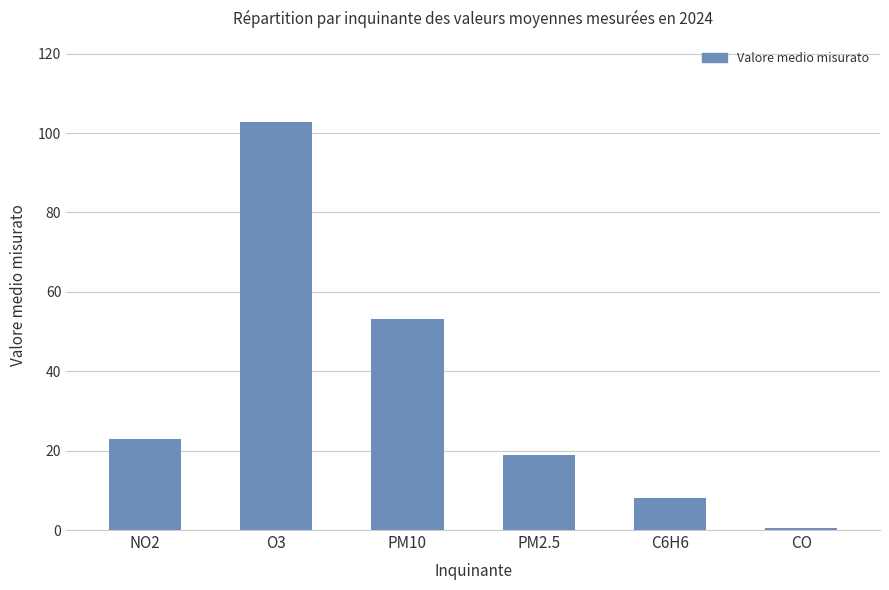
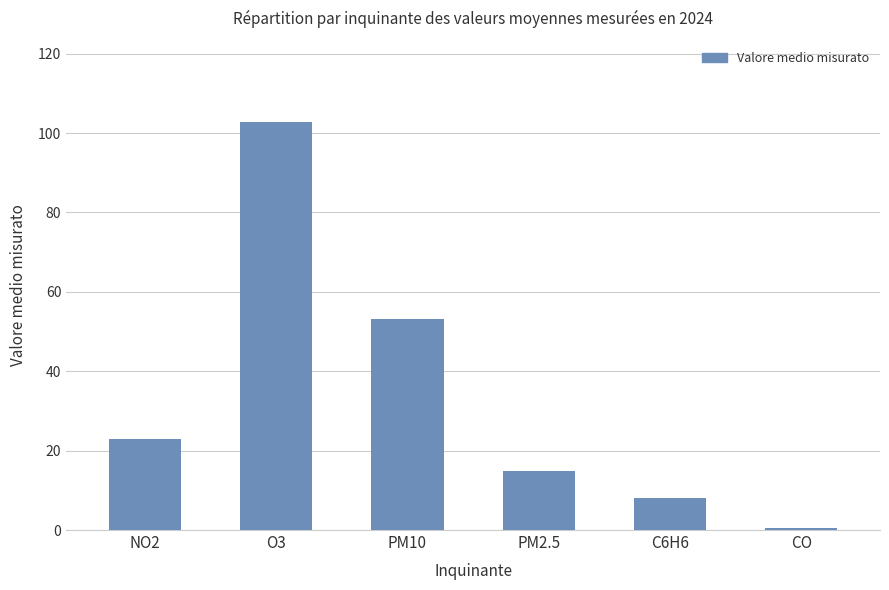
PM2.5: 19 -> 15
